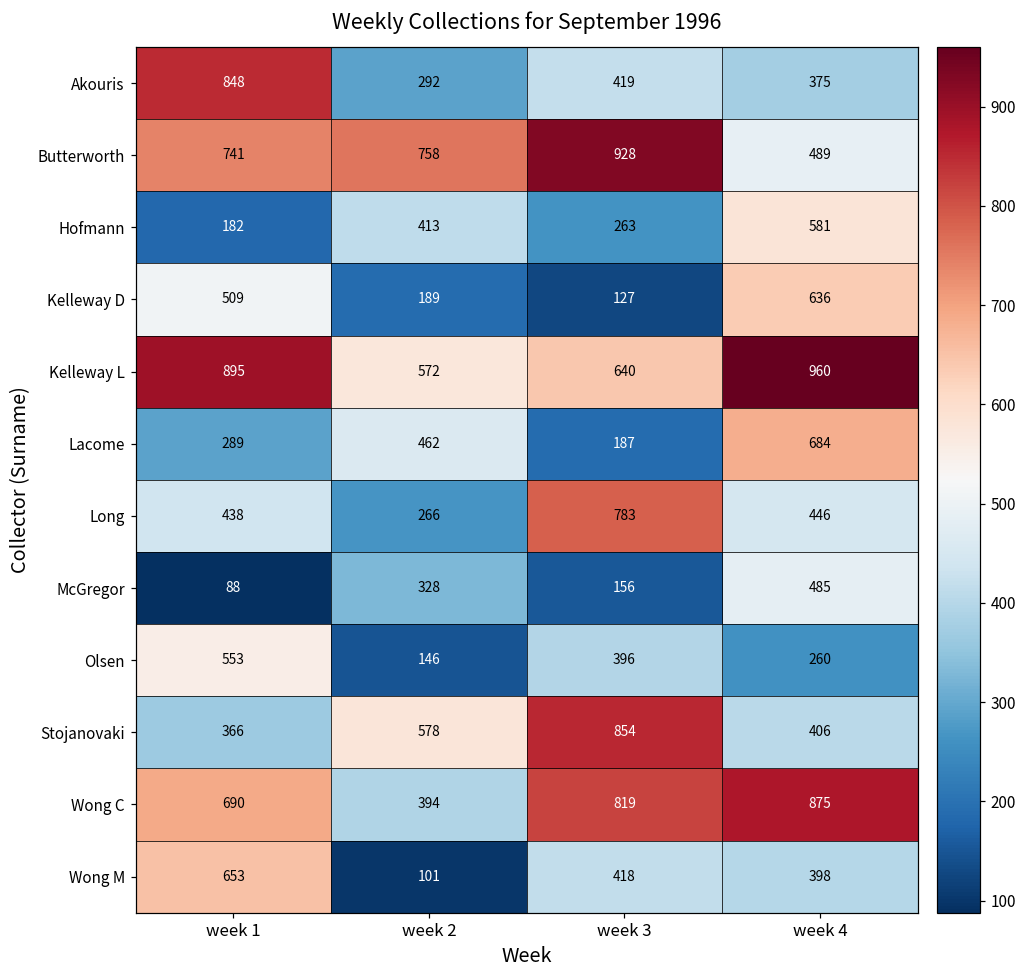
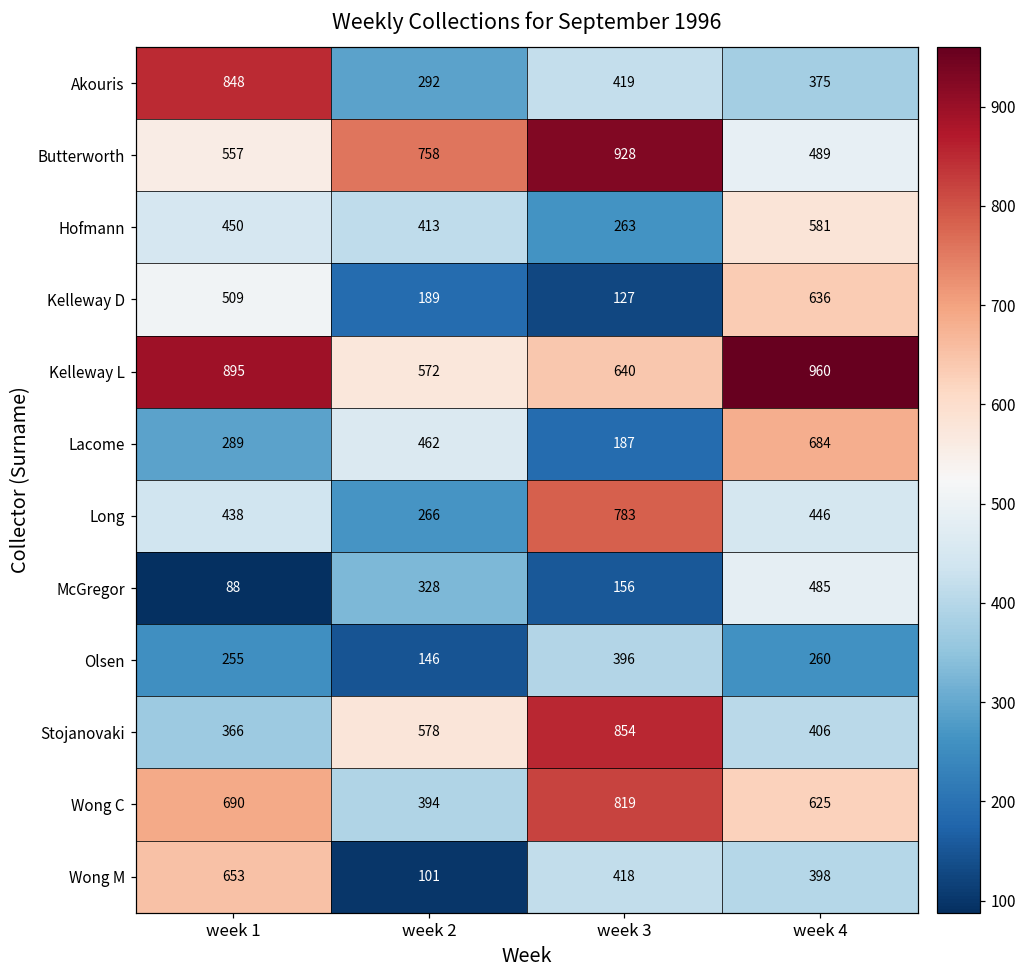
Butterworth, week 1: 741 -> 557
Hofmann, week 1: 182 -> 450
Olsen, week 1: 553 -> 255
Wong C, week 4: 875 -> 625
